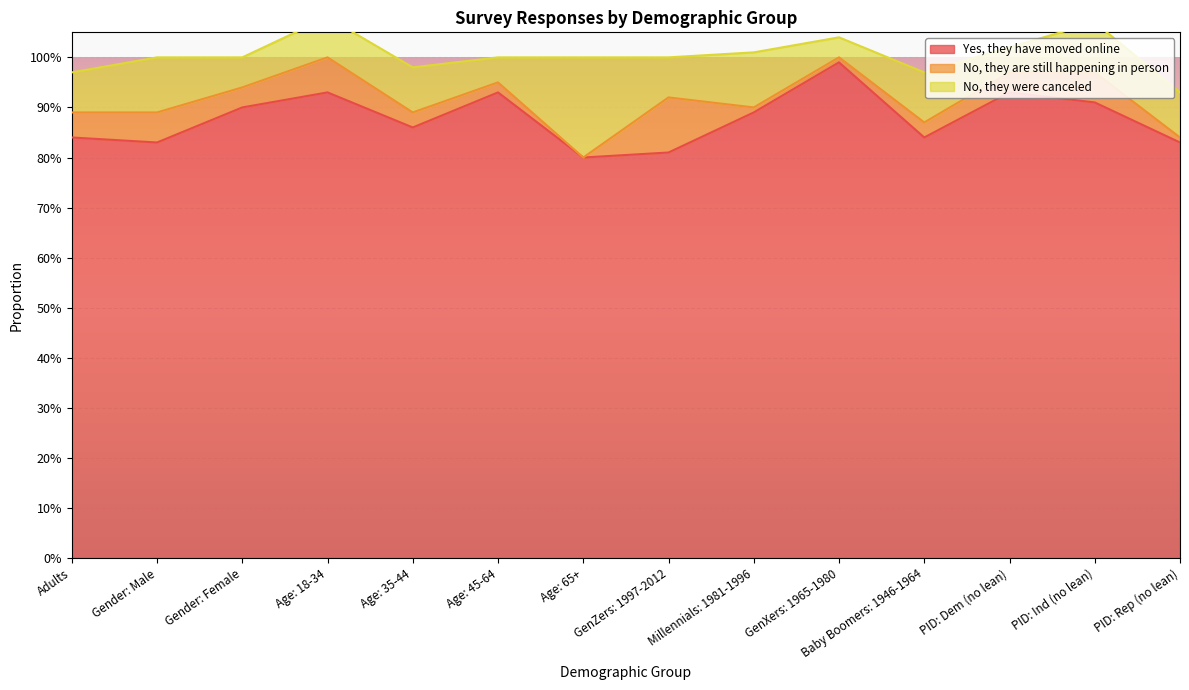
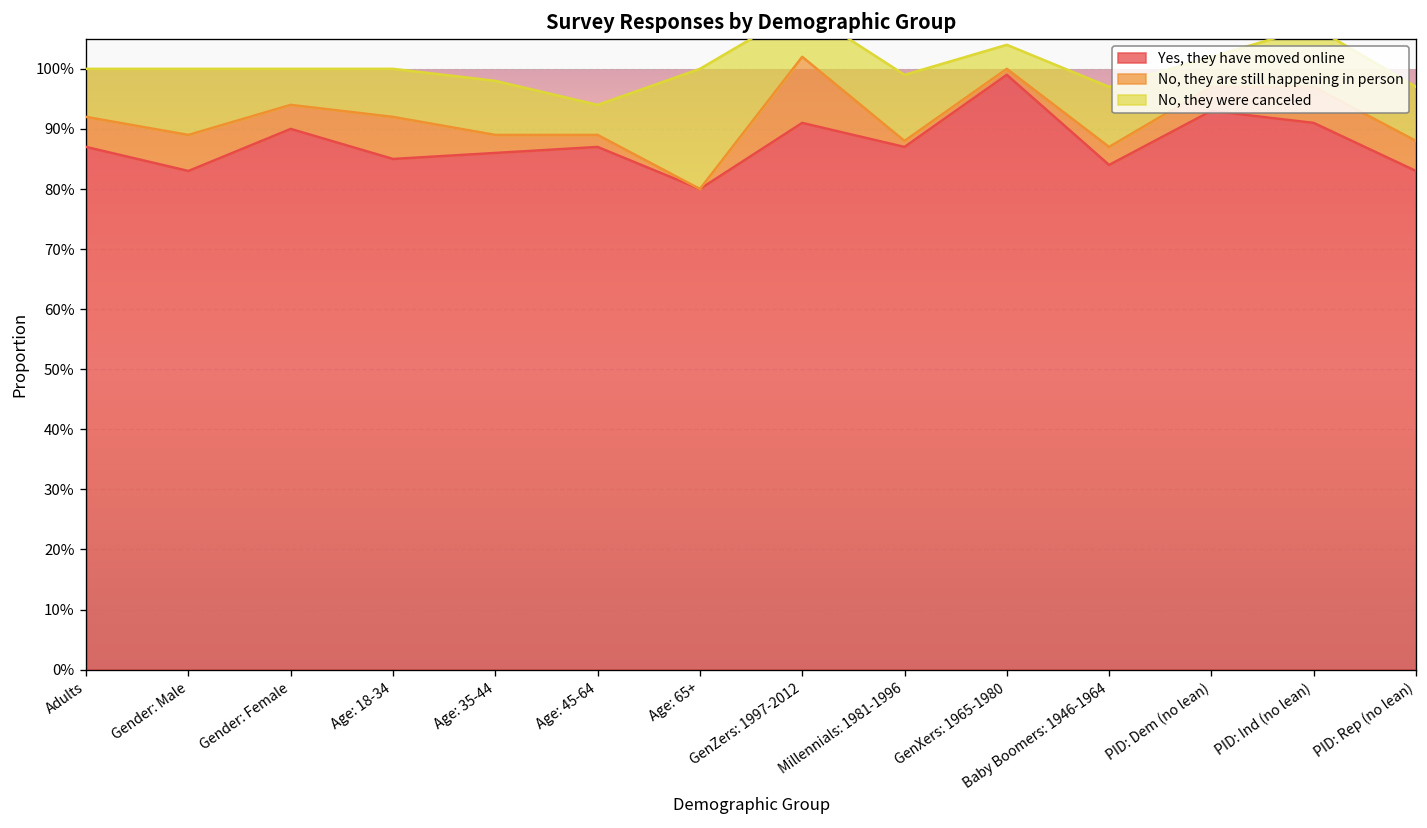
Yes, they have moved online, Adults: 84% -> 87%
Yes, they have moved online, Age: 18-34: 93% -> 85%
Yes, they have moved online, Age: 45-64: 93% -> 87%
Yes, they have moved online, GenZers: 1997-2012: 81% -> 91%
Yes, they have moved online, Millennials: 1981-1996: 89% -> 87%
No, they are still happening in person, PID: Rep (no lean): 1% -> 5%
